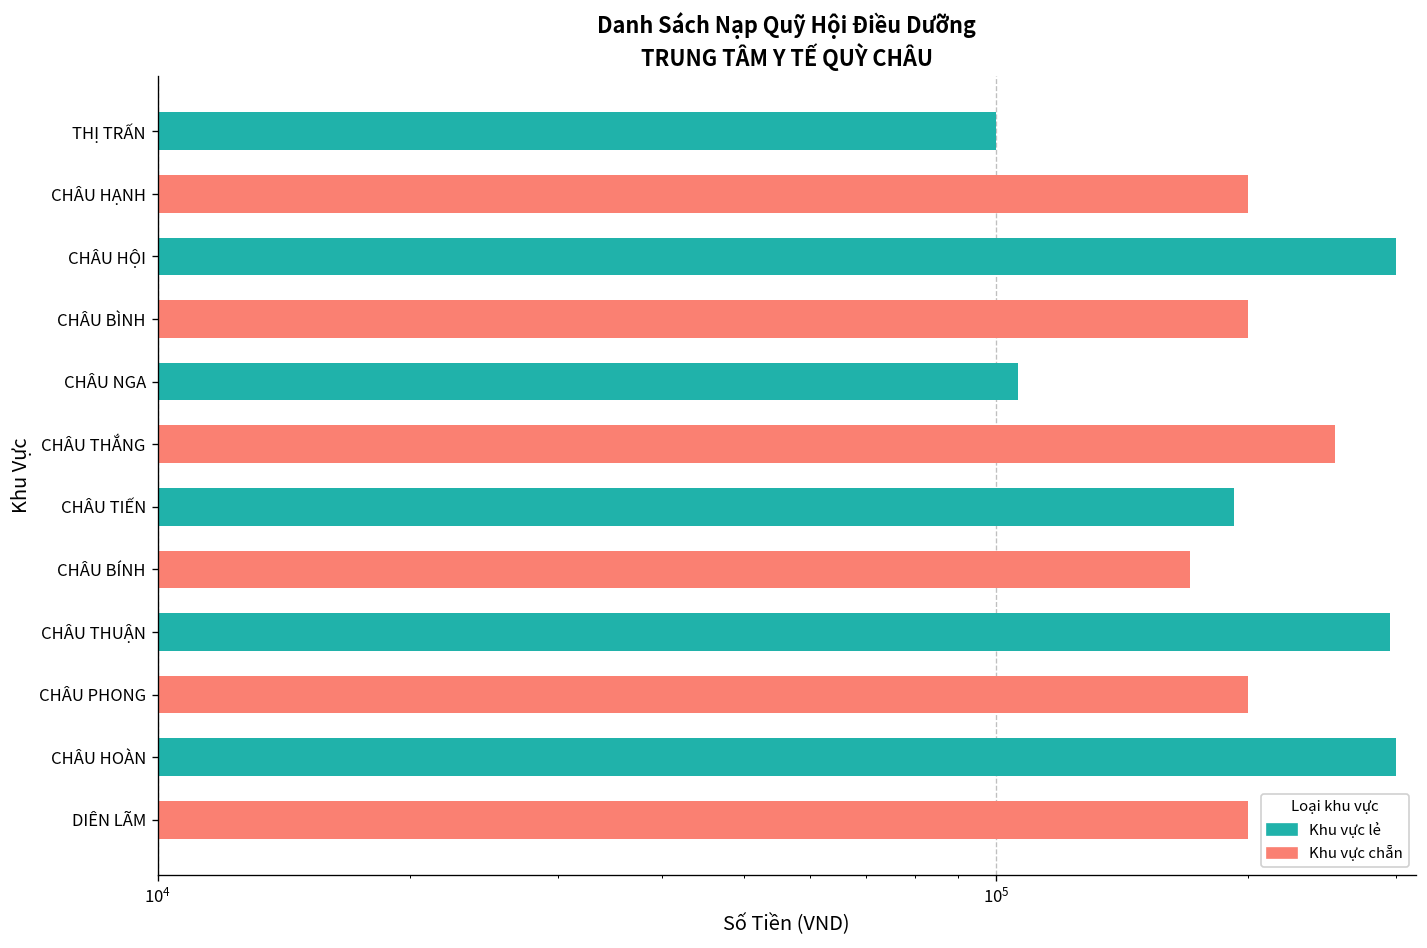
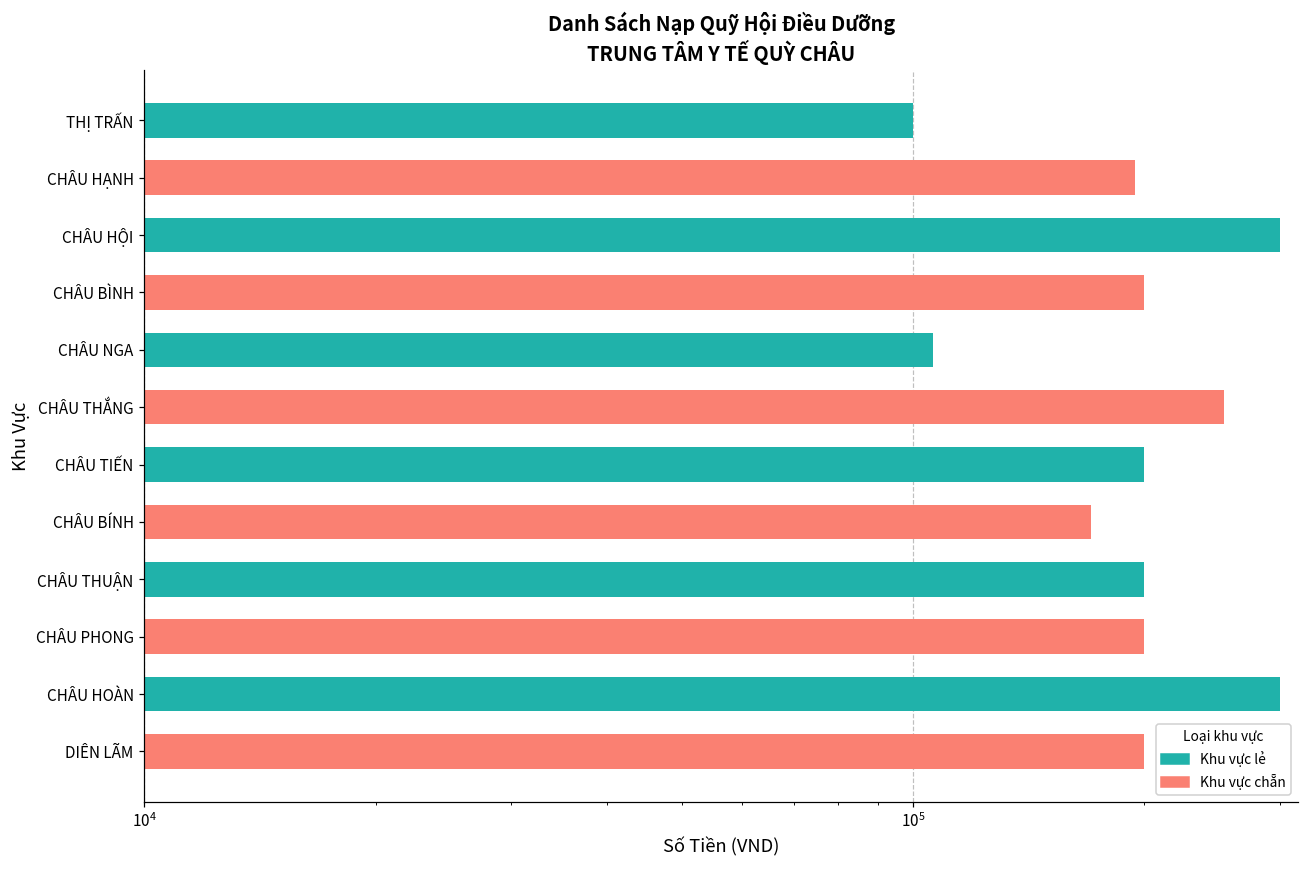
CHÂU HẠNH: 200000 -> 194000
CHÂU TIẾN: 192000 -> 200000
CHÂU THUẬN: 295000 -> 200000
